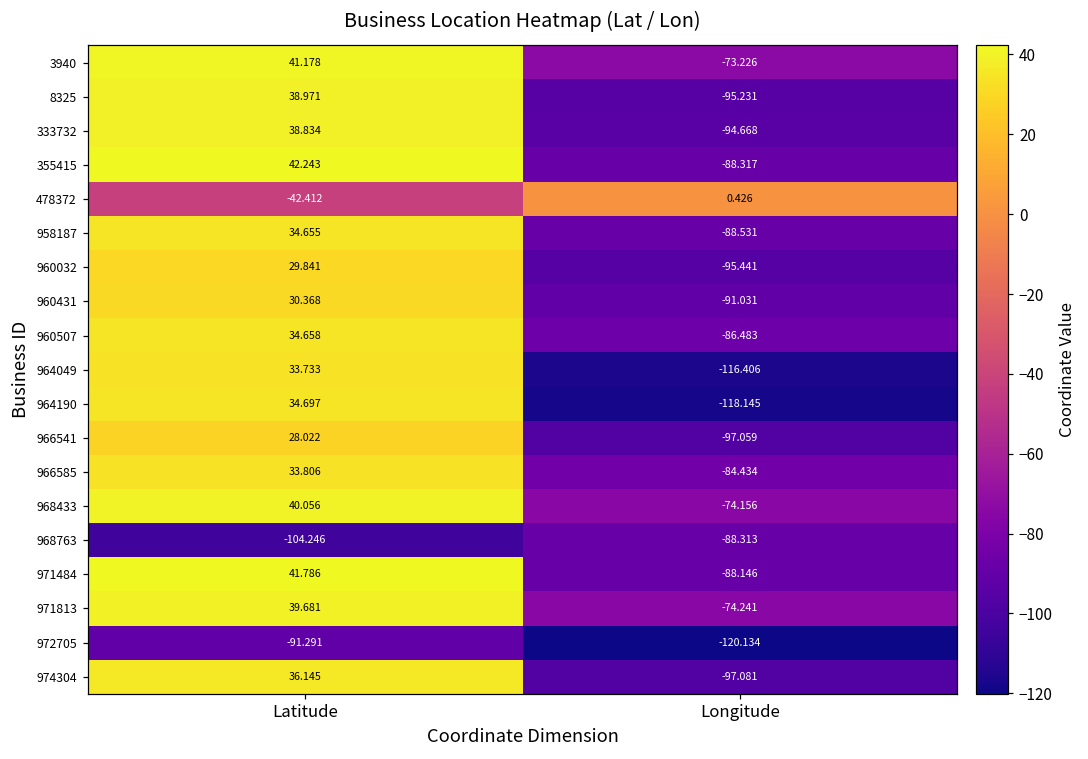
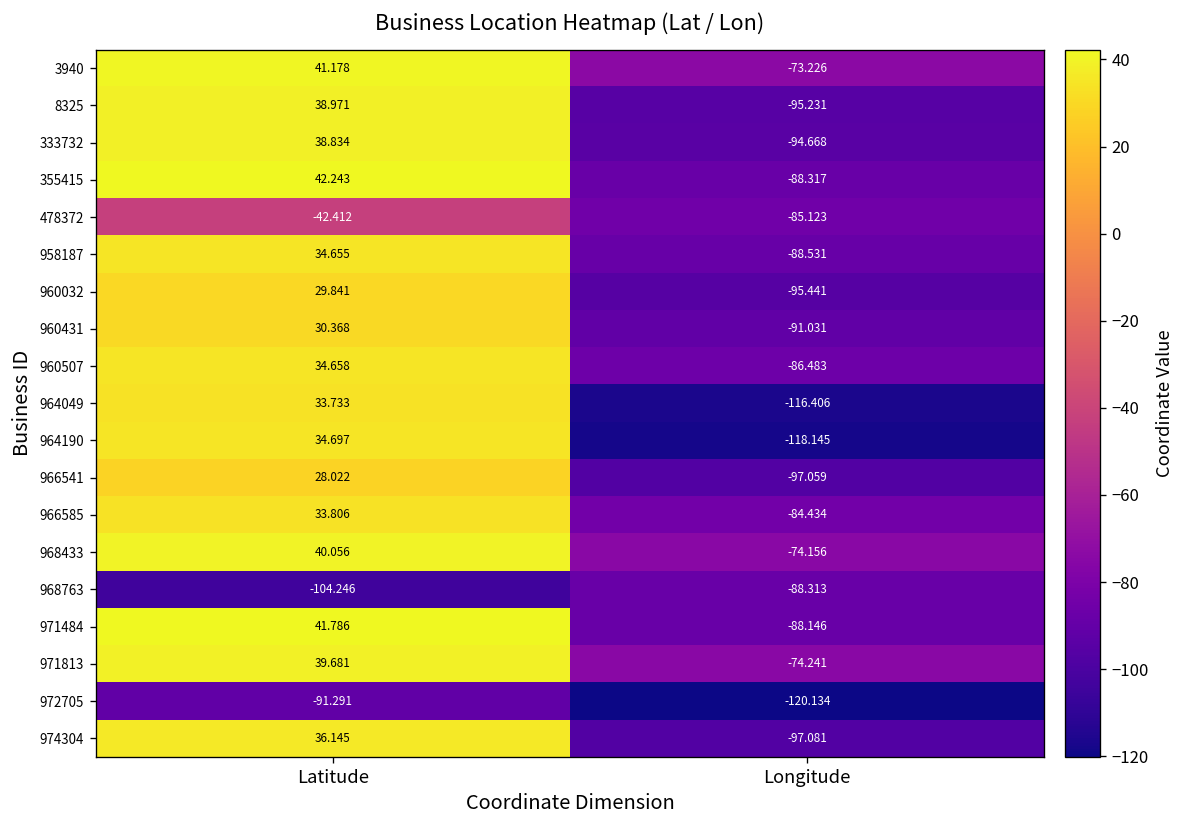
478372, Longitude: 0.426 -> -85.123
